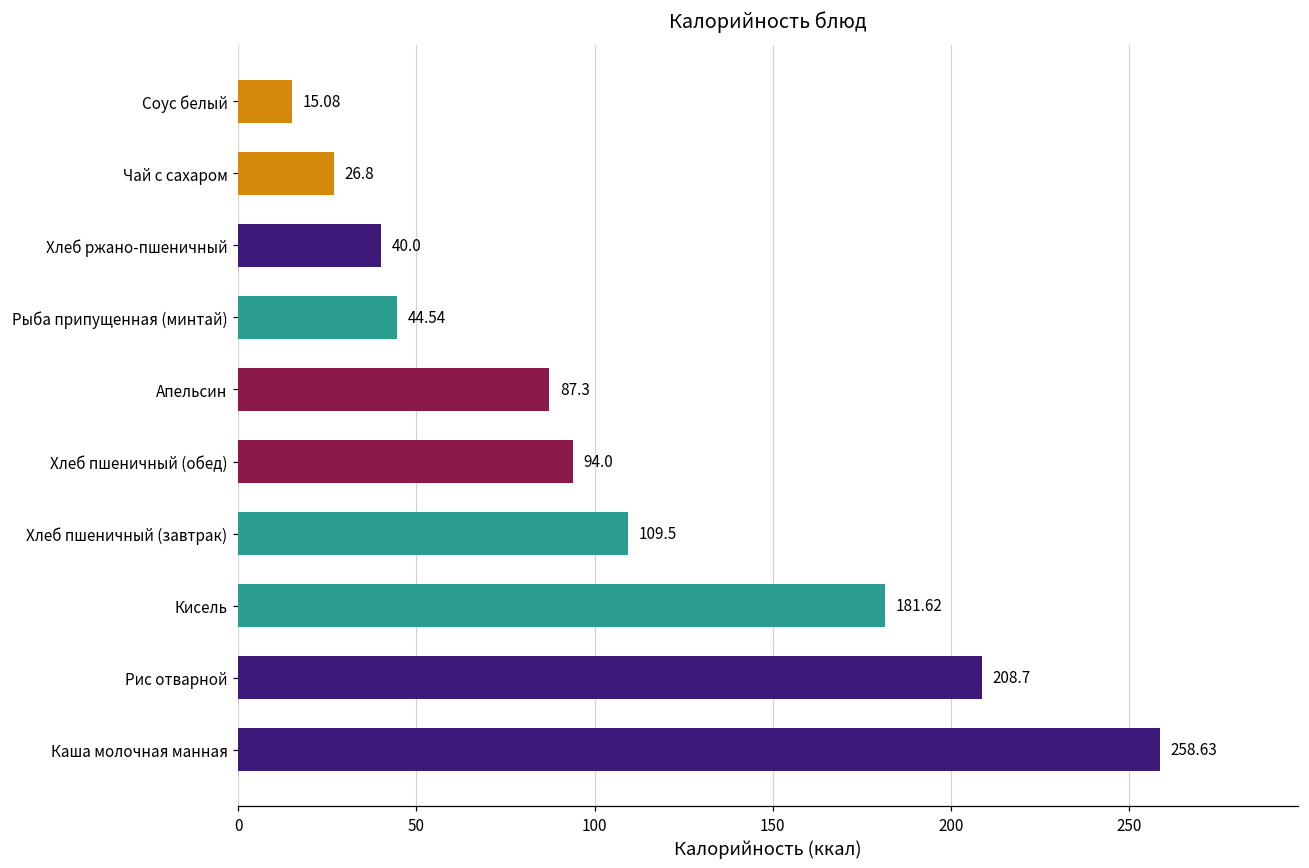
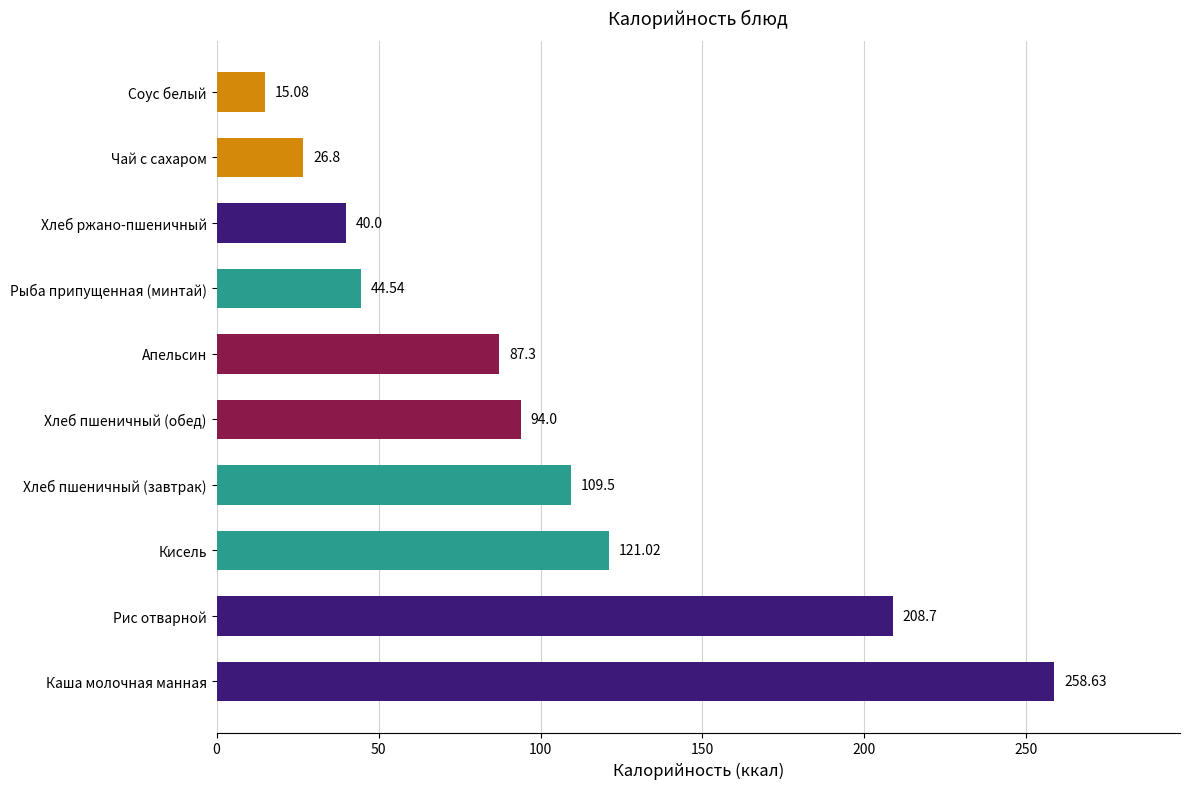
Кисель: 181.62 -> 121.02
